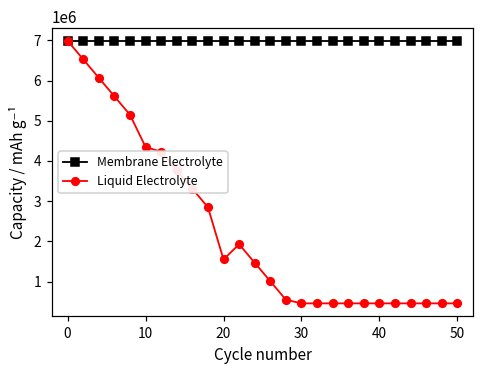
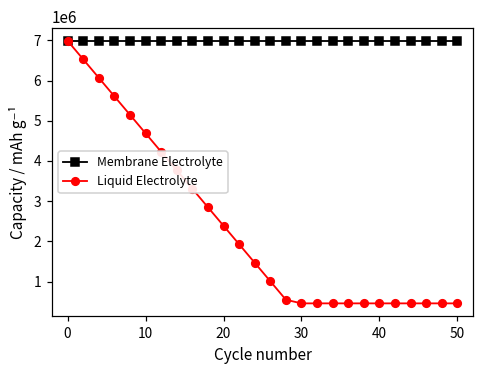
Liquid Electrolyte, 10: 4300000 -> 4700000
Liquid Electrolyte, 20: 1600000 -> 2400000
